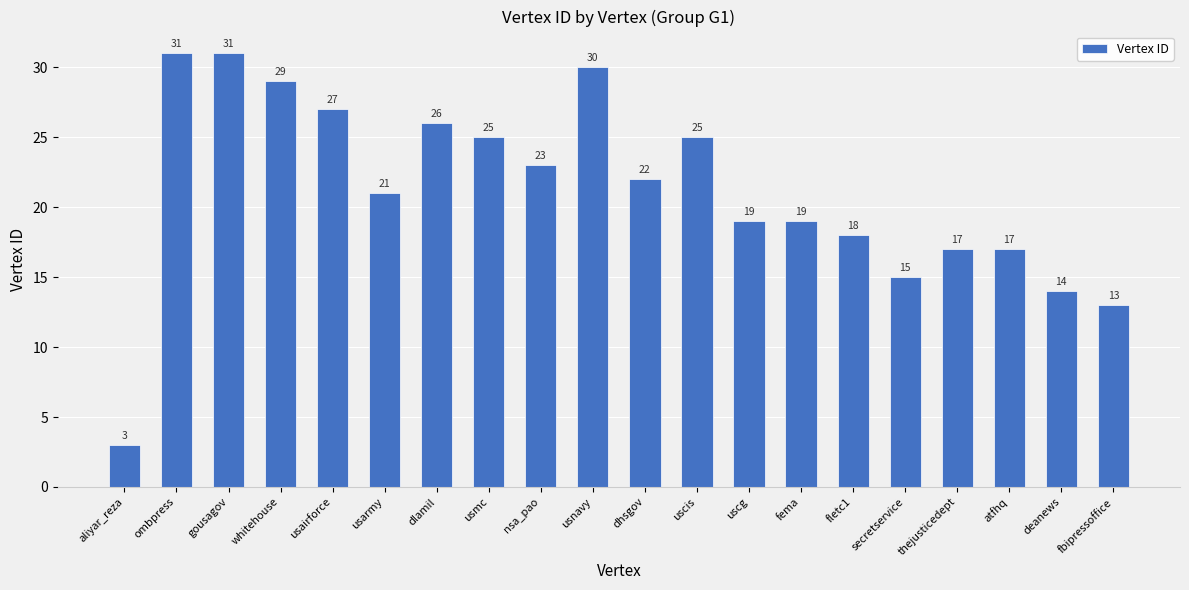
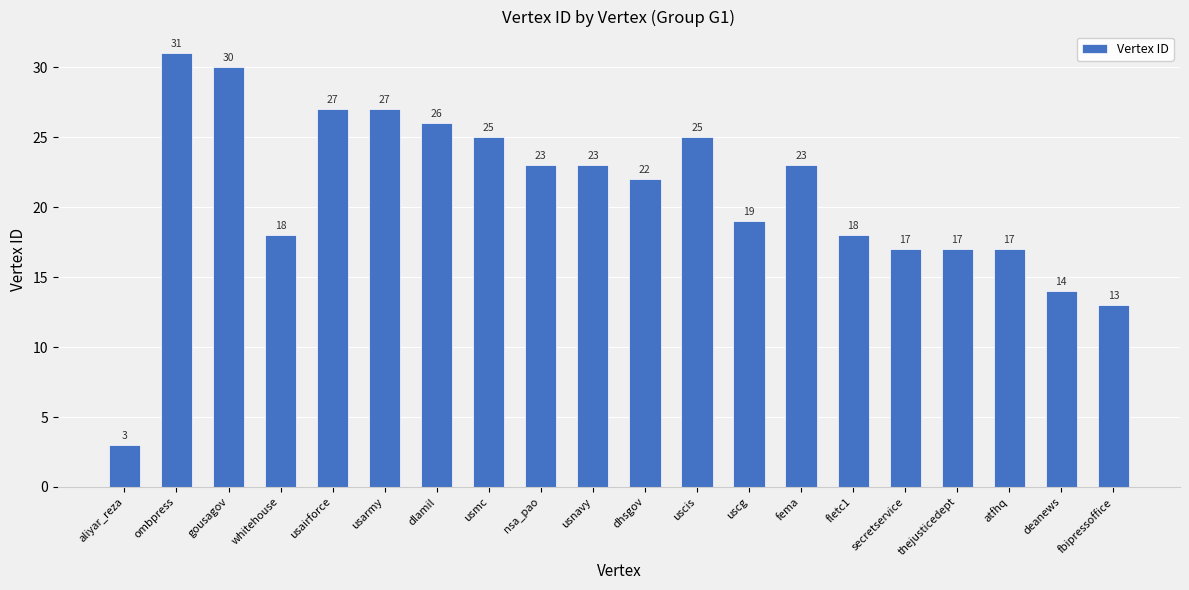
gousagov: 31 -> 30
whitehouse: 29 -> 18
usarmy: 21 -> 27
usnavy: 30 -> 23
fema: 19 -> 23
secretservice: 15 -> 17
